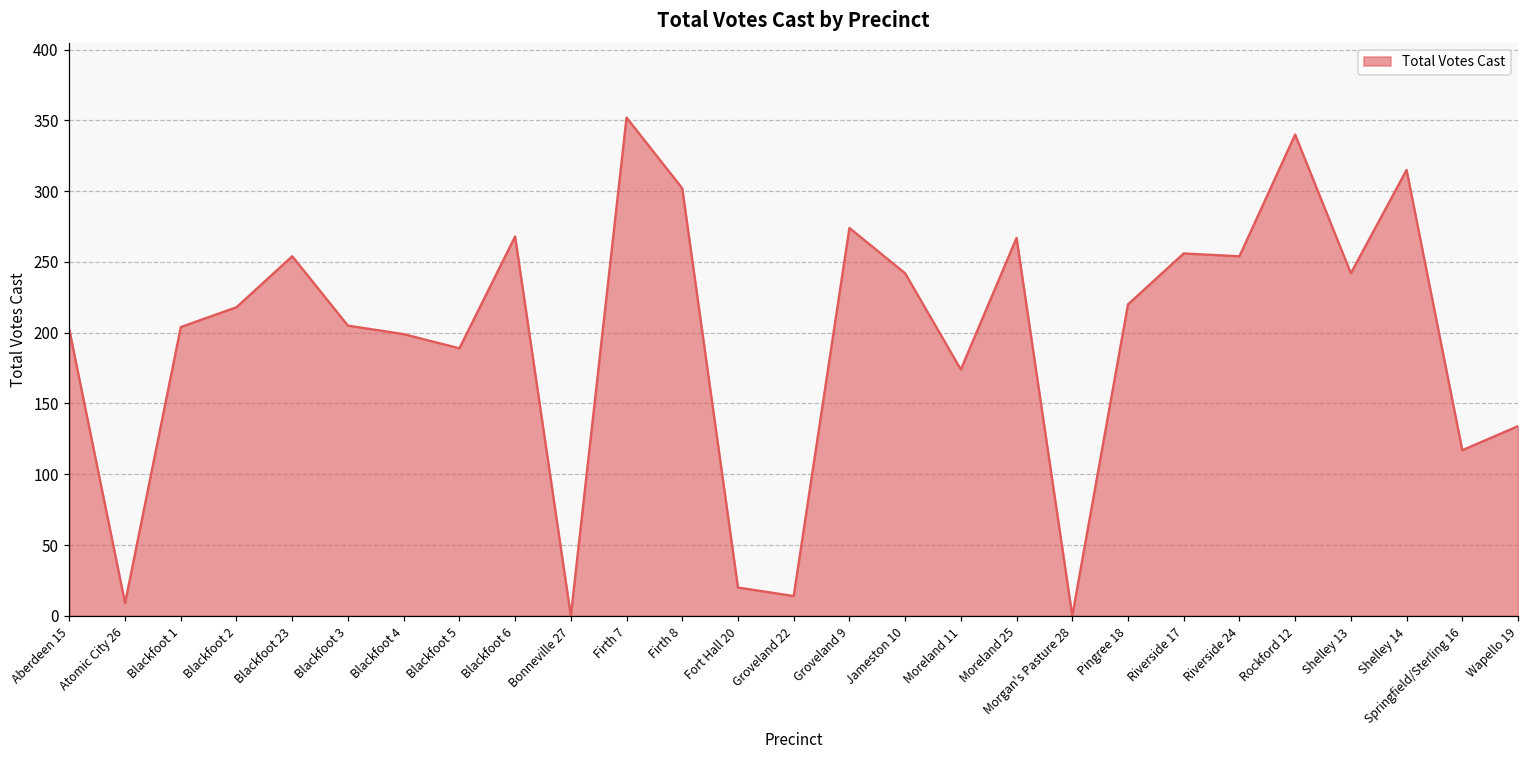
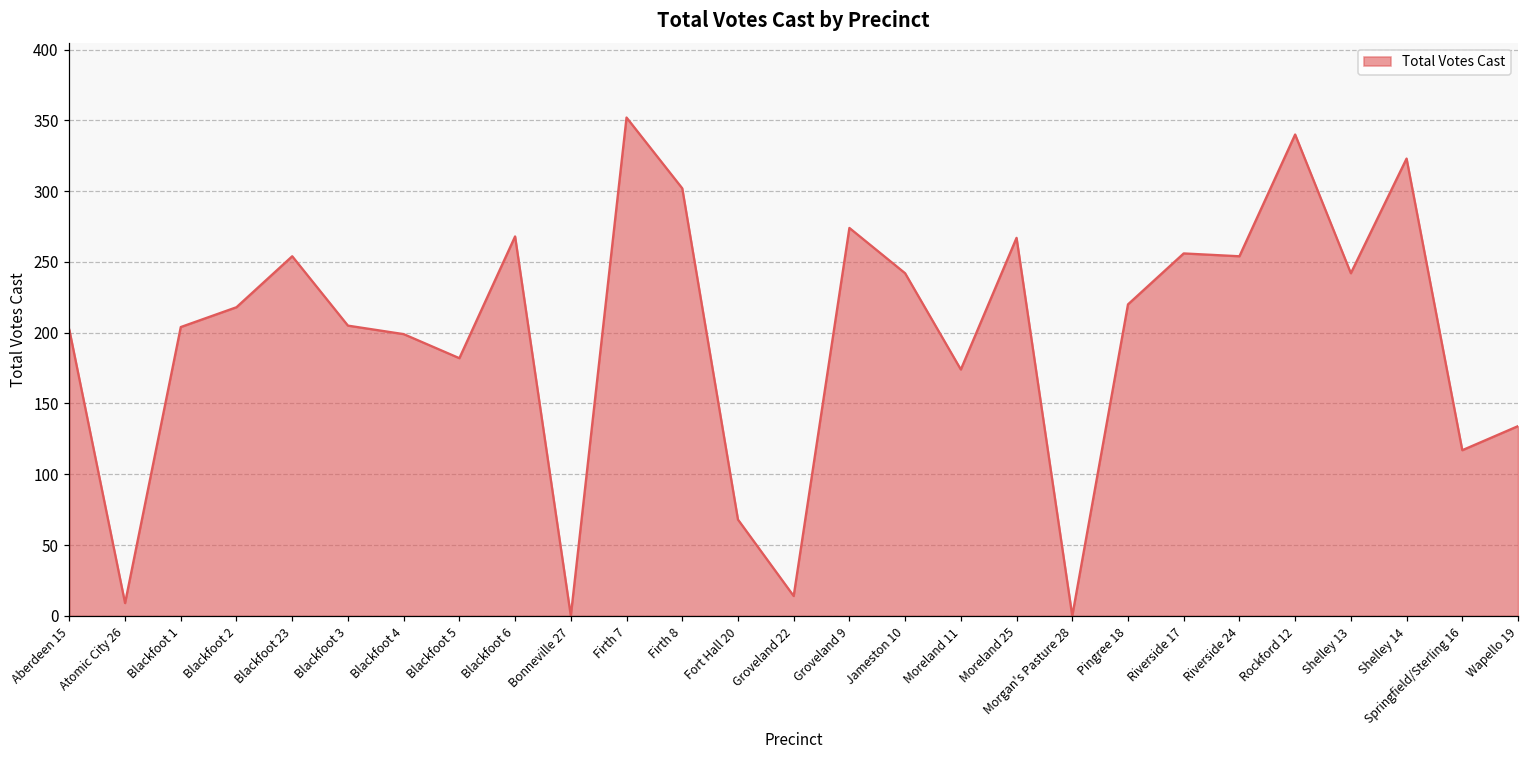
Blackfoot 5: 189 -> 182
Fort Hall 20: 20 -> 68
Shelley 14: 315 -> 323
